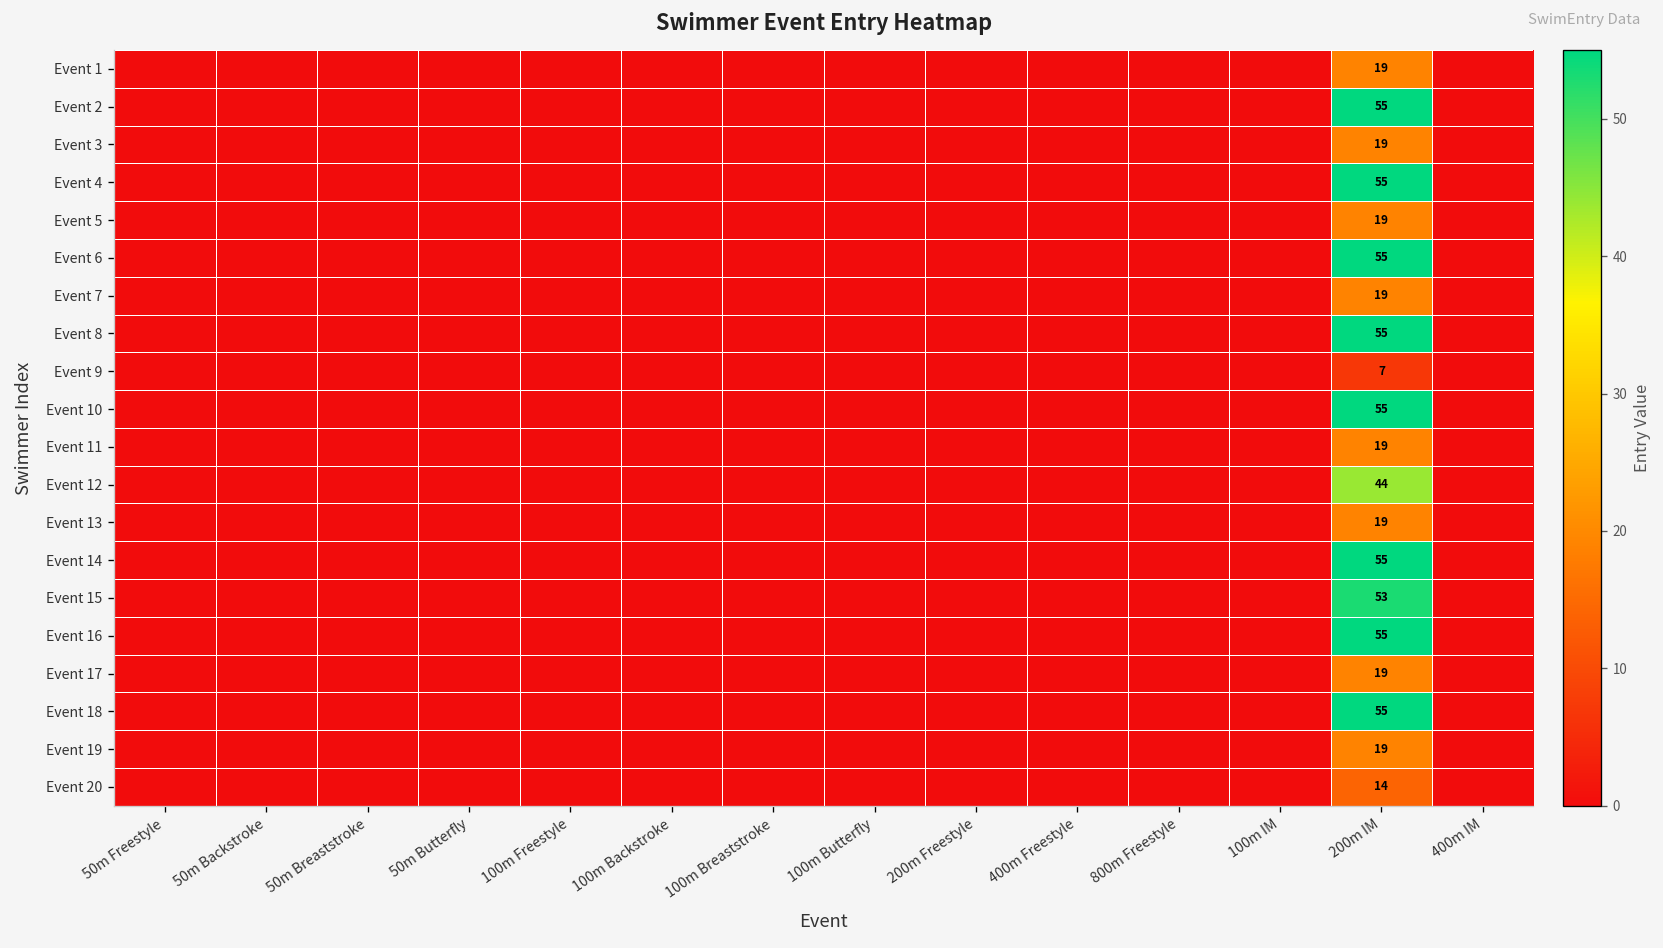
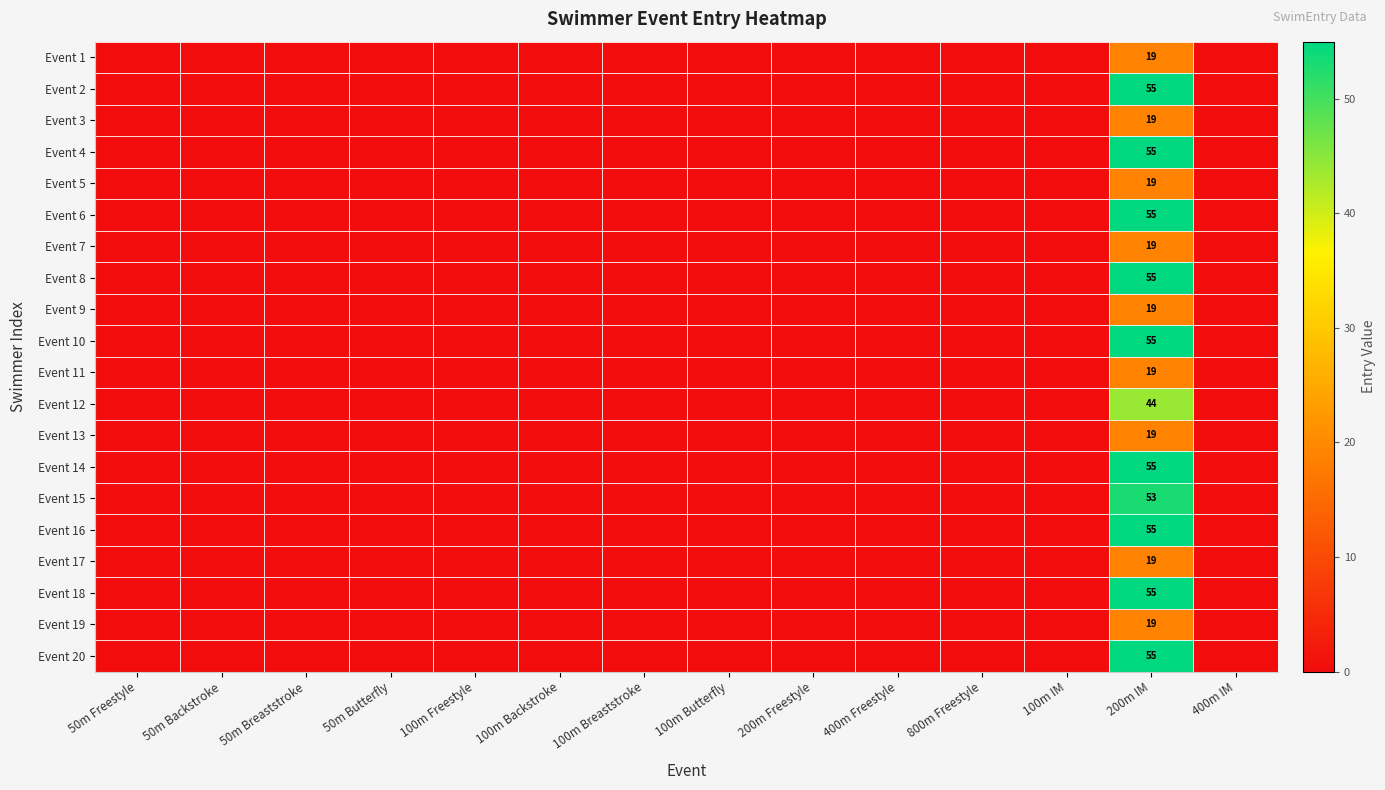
Event 9, 200m IM: 7 -> 19
Event 20, 200m IM: 14 -> 55
